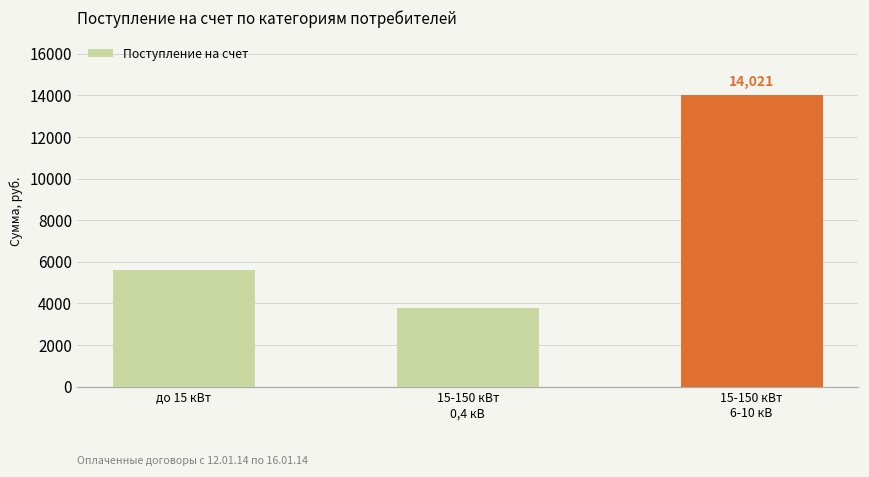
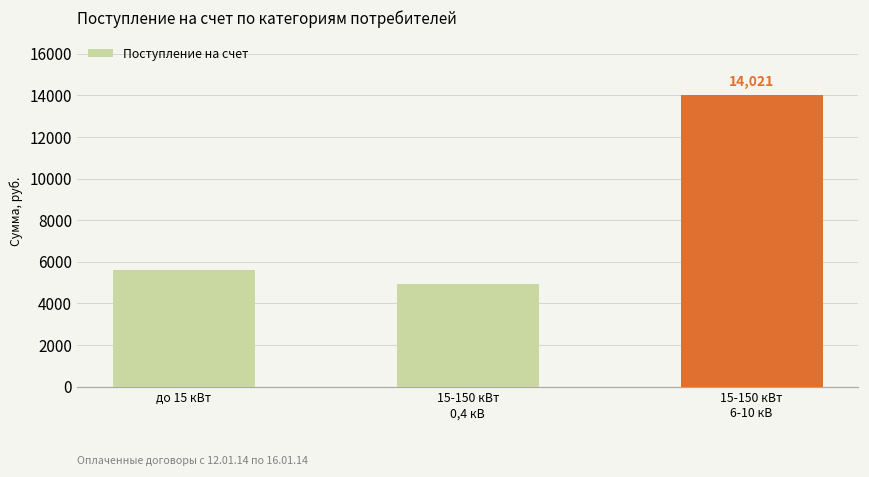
15-150 кВт 0,4 кВ: 3800 -> 4900
